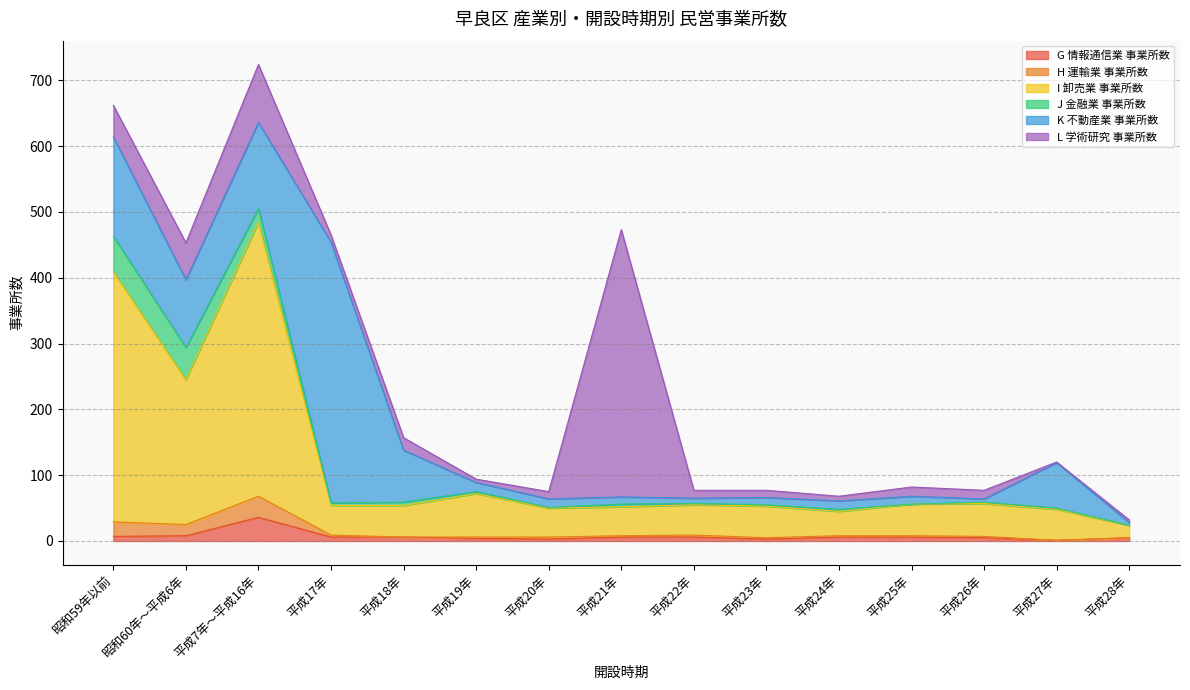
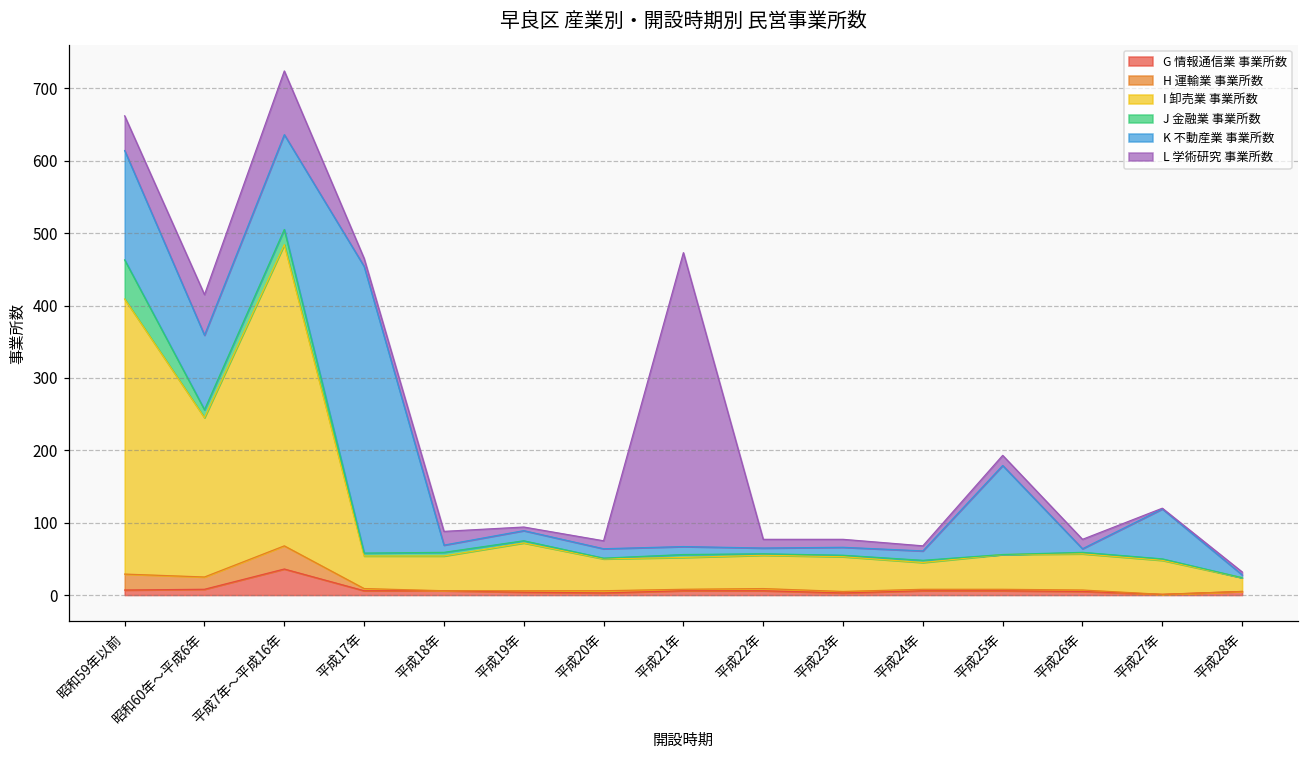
J 金融業 事業所数, 昭和60年～平成6年: 50 -> 10
K 不動産業 事業所数, 平成18年: 80 -> 10
K 不動産業 事業所数, 平成25年: 10 -> 120
